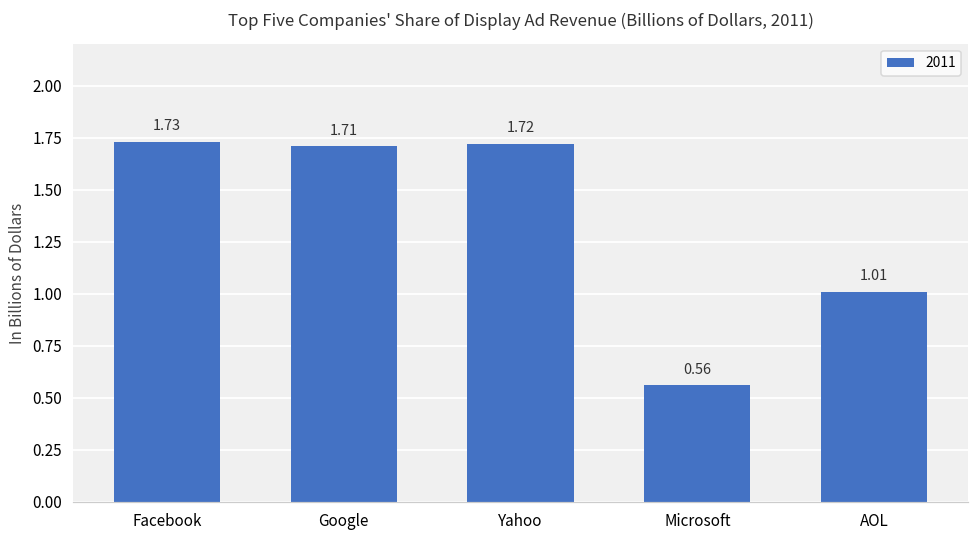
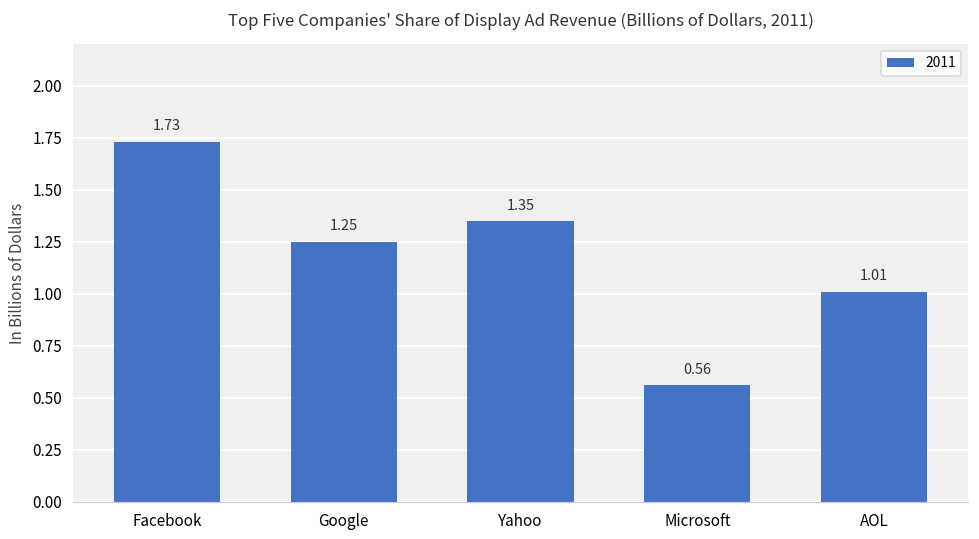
Google: 1.71 -> 1.25
Yahoo: 1.72 -> 1.35
